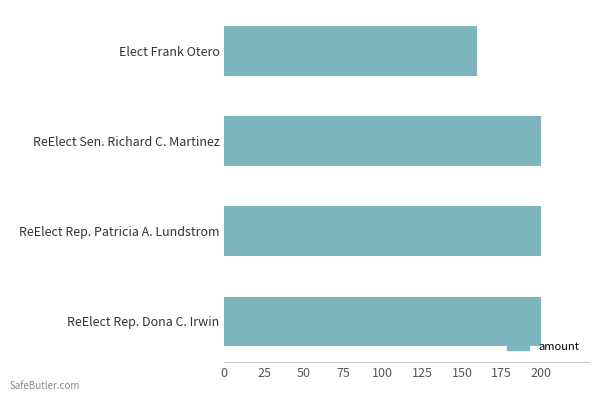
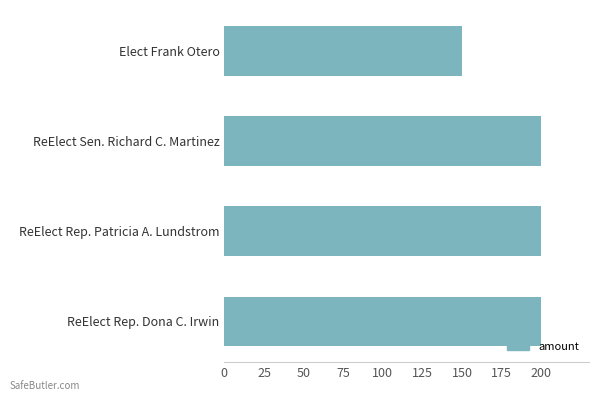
Elect Frank Otero: 160 -> 150
